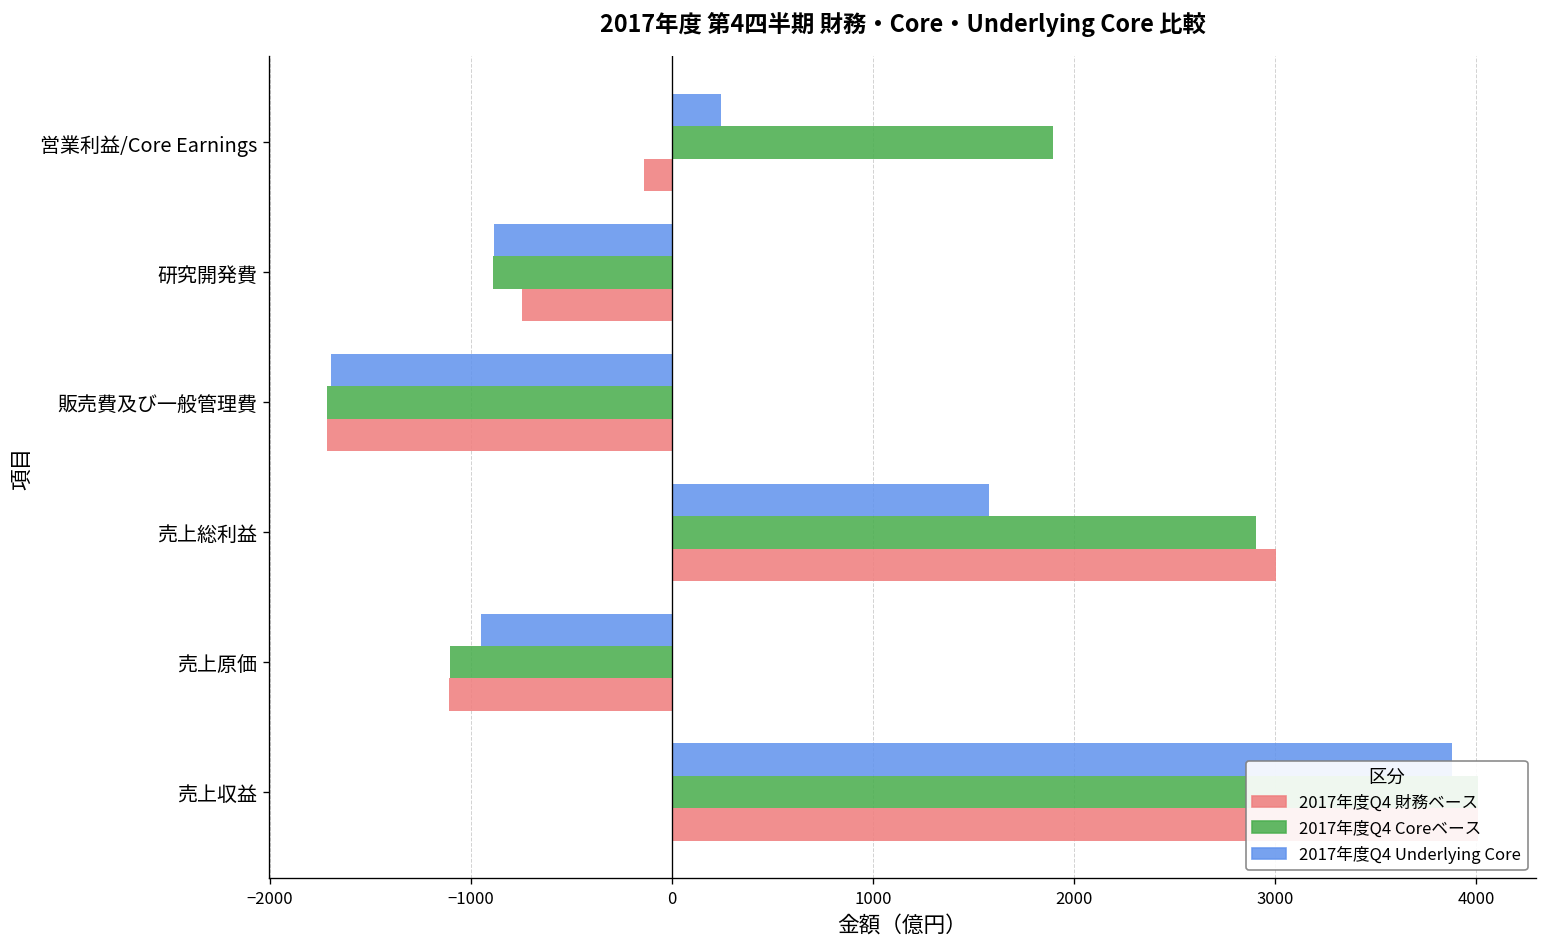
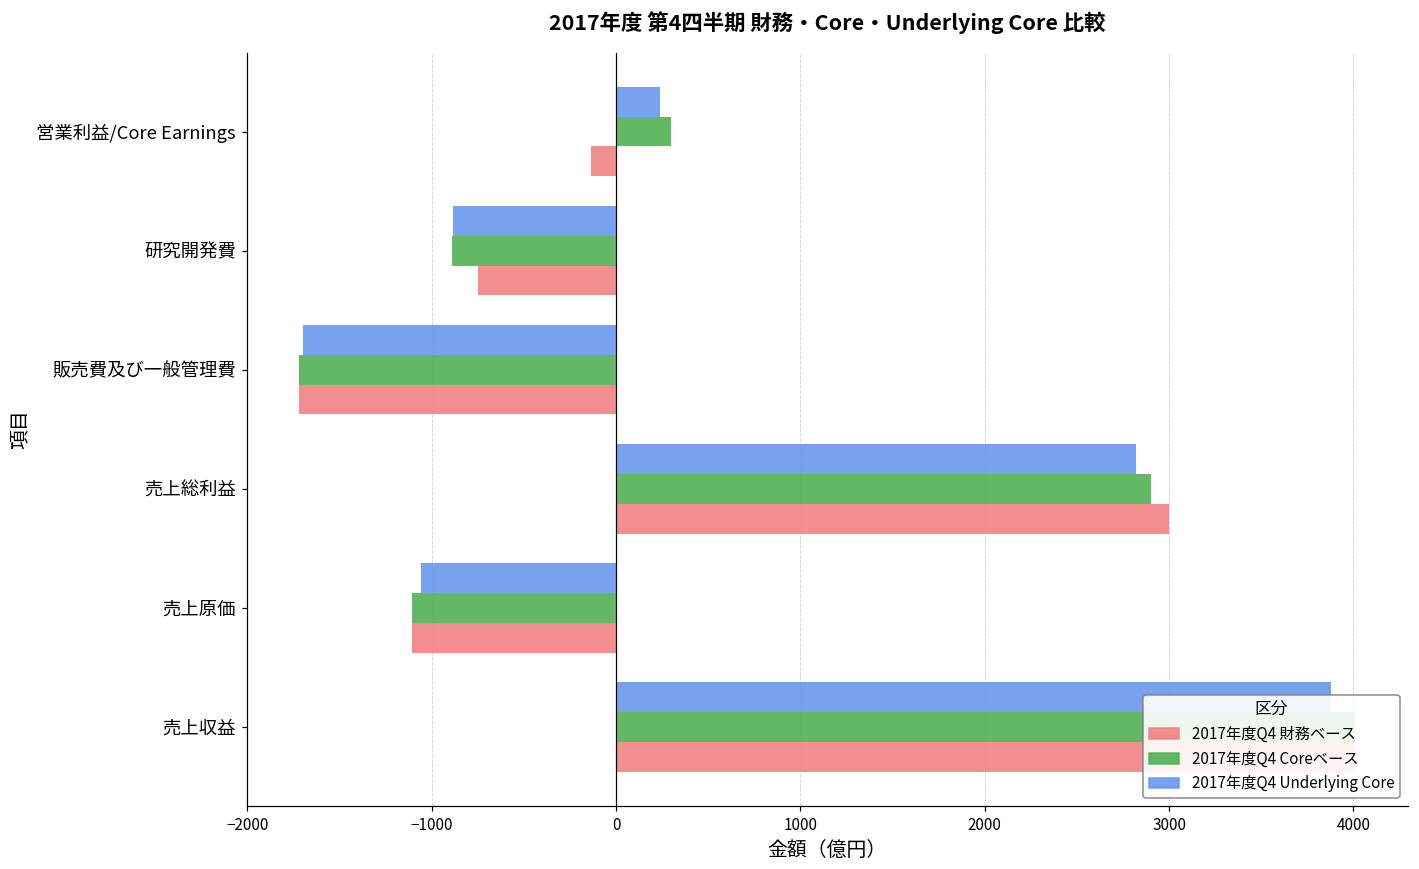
2017年度Q4 Coreベース, 営業利益/Core Earnings: 1900 -> 300
2017年度Q4 Underlying Core, 売上総利益: 1570 -> 2820
2017年度Q4 Underlying Core, 売上原価: -950 -> -1060
